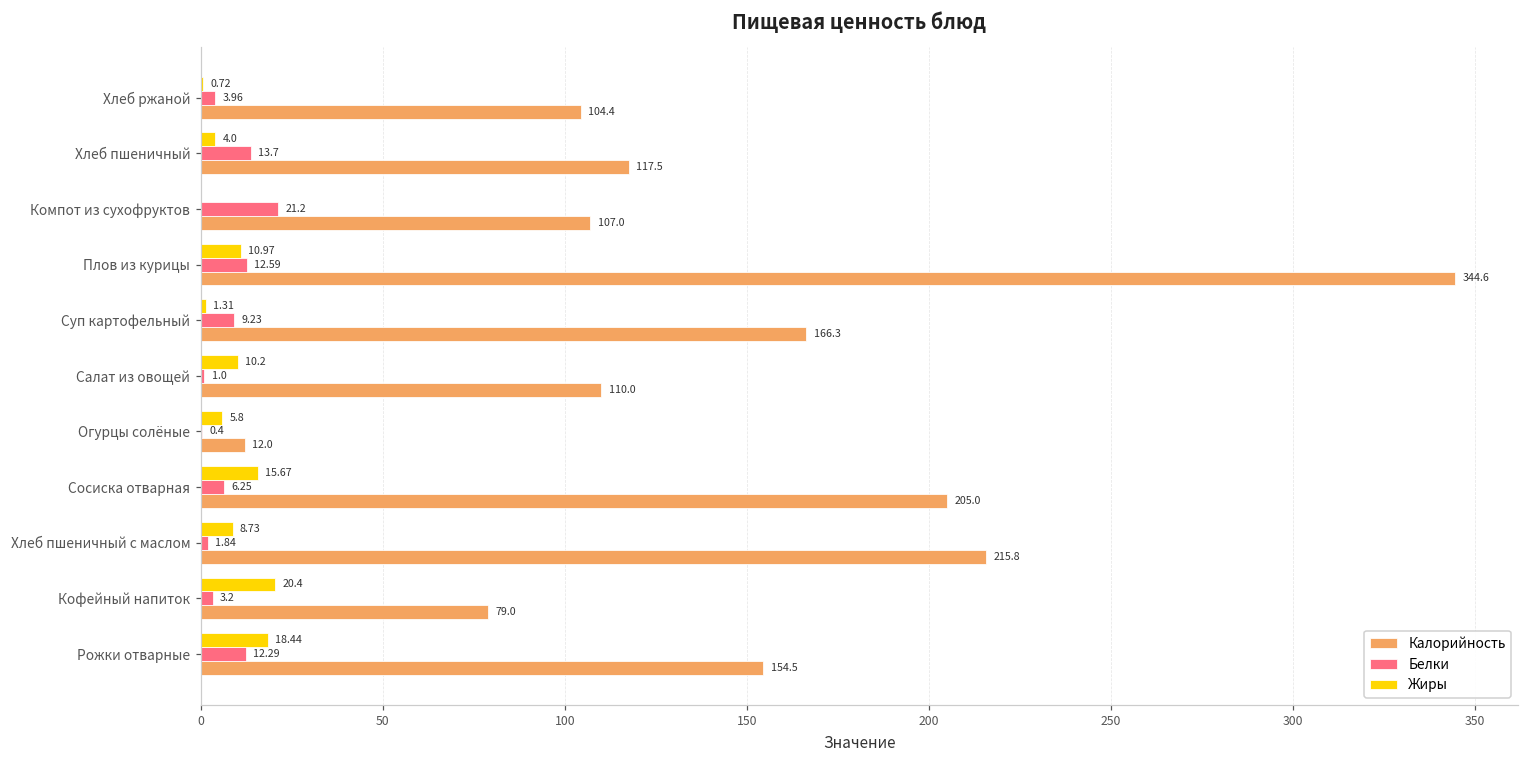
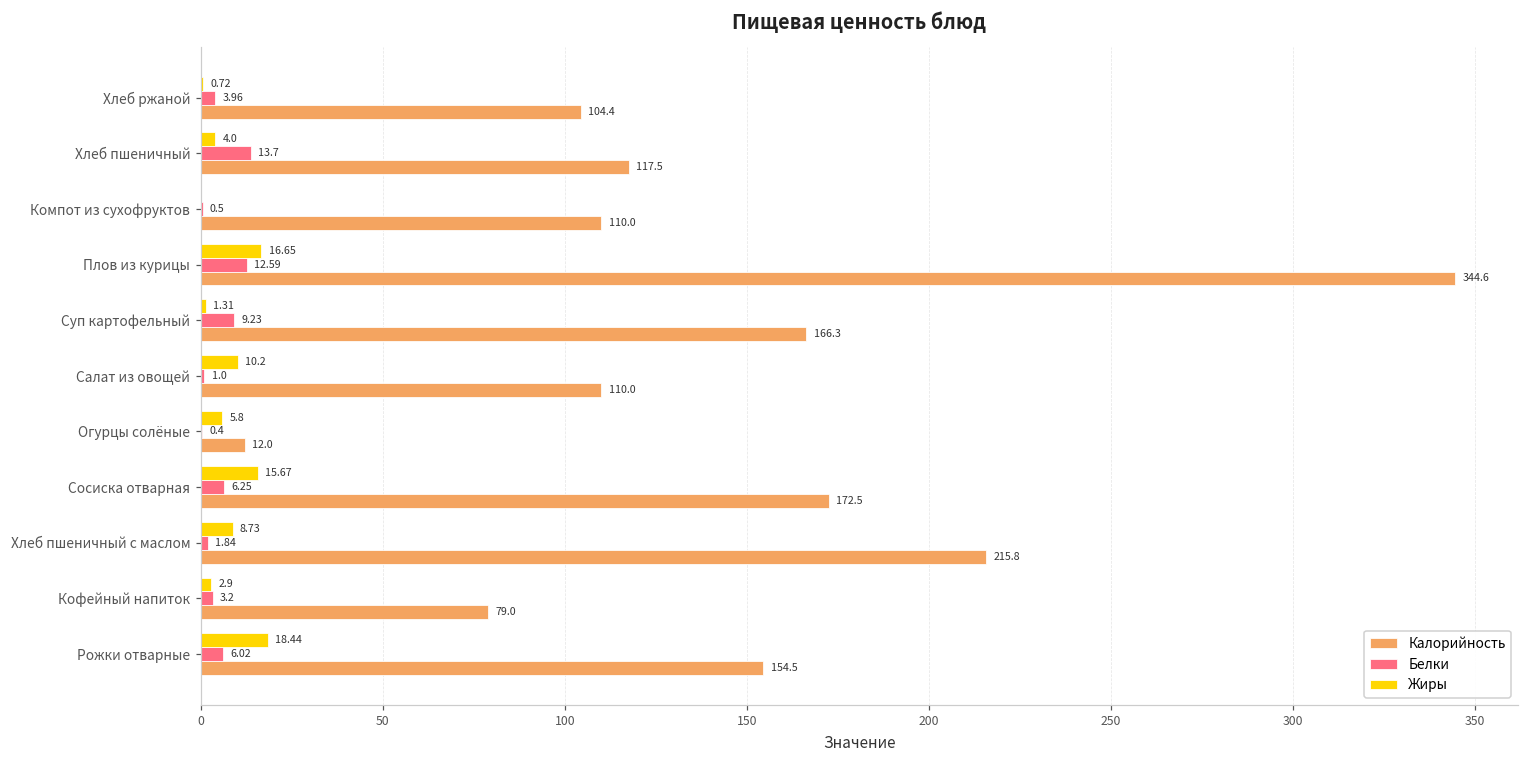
Белки, Компот из сухофруктов: 21.2 -> 0.5
Калорийность, Компот из сухофруктов: 107.0 -> 110.0
Жиры, Плов из курицы: 10.97 -> 16.65
Калорийность, Сосиска отварная: 205.0 -> 172.5
Жиры, Кофейный напиток: 20.4 -> 2.9
Белки, Рожки отварные: 12.29 -> 6.02
